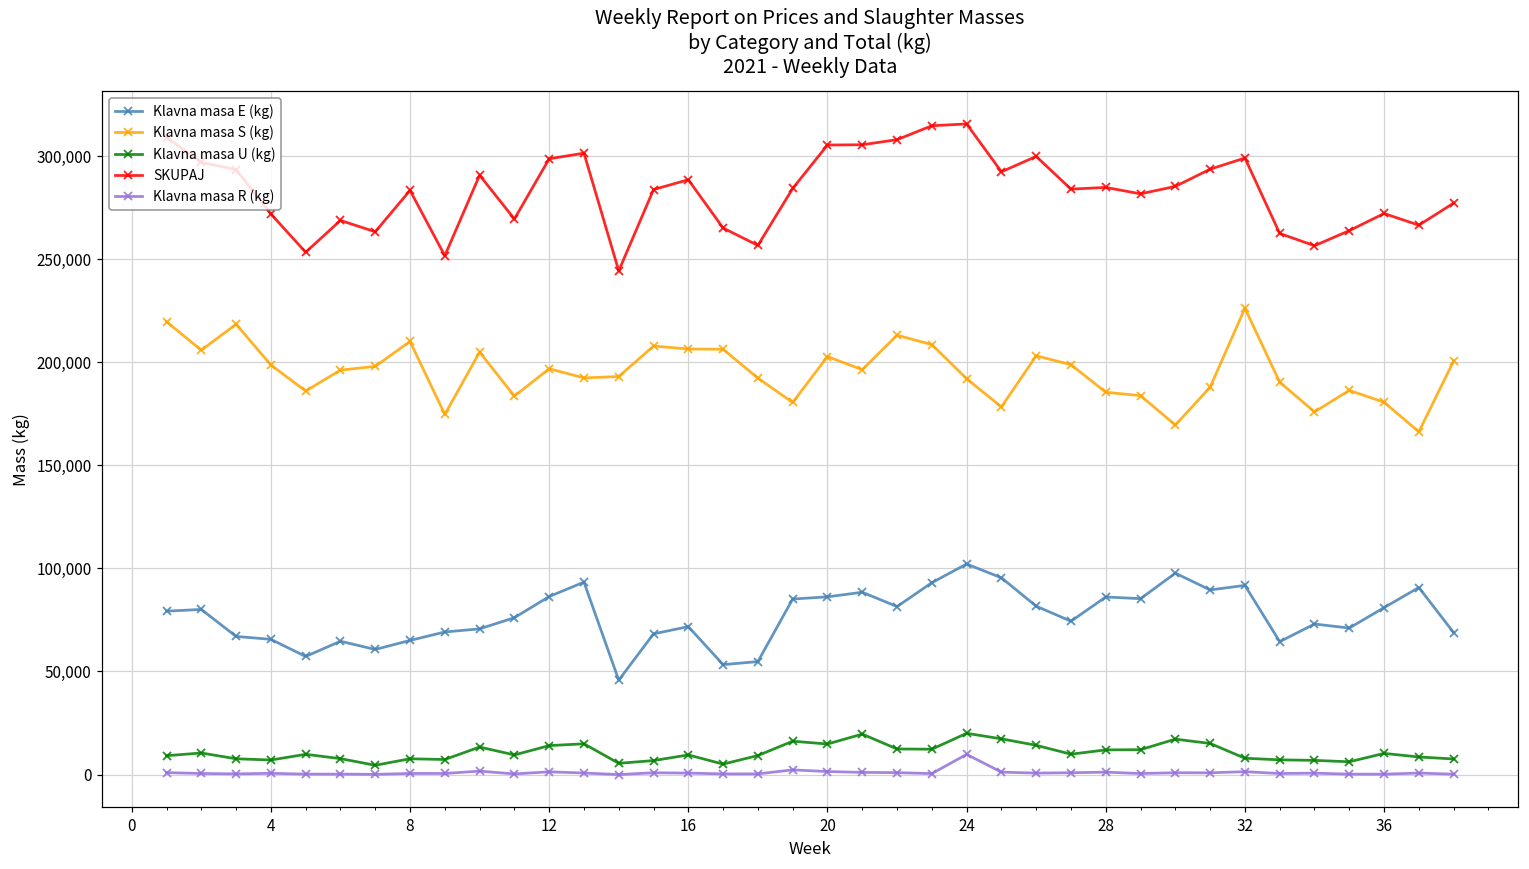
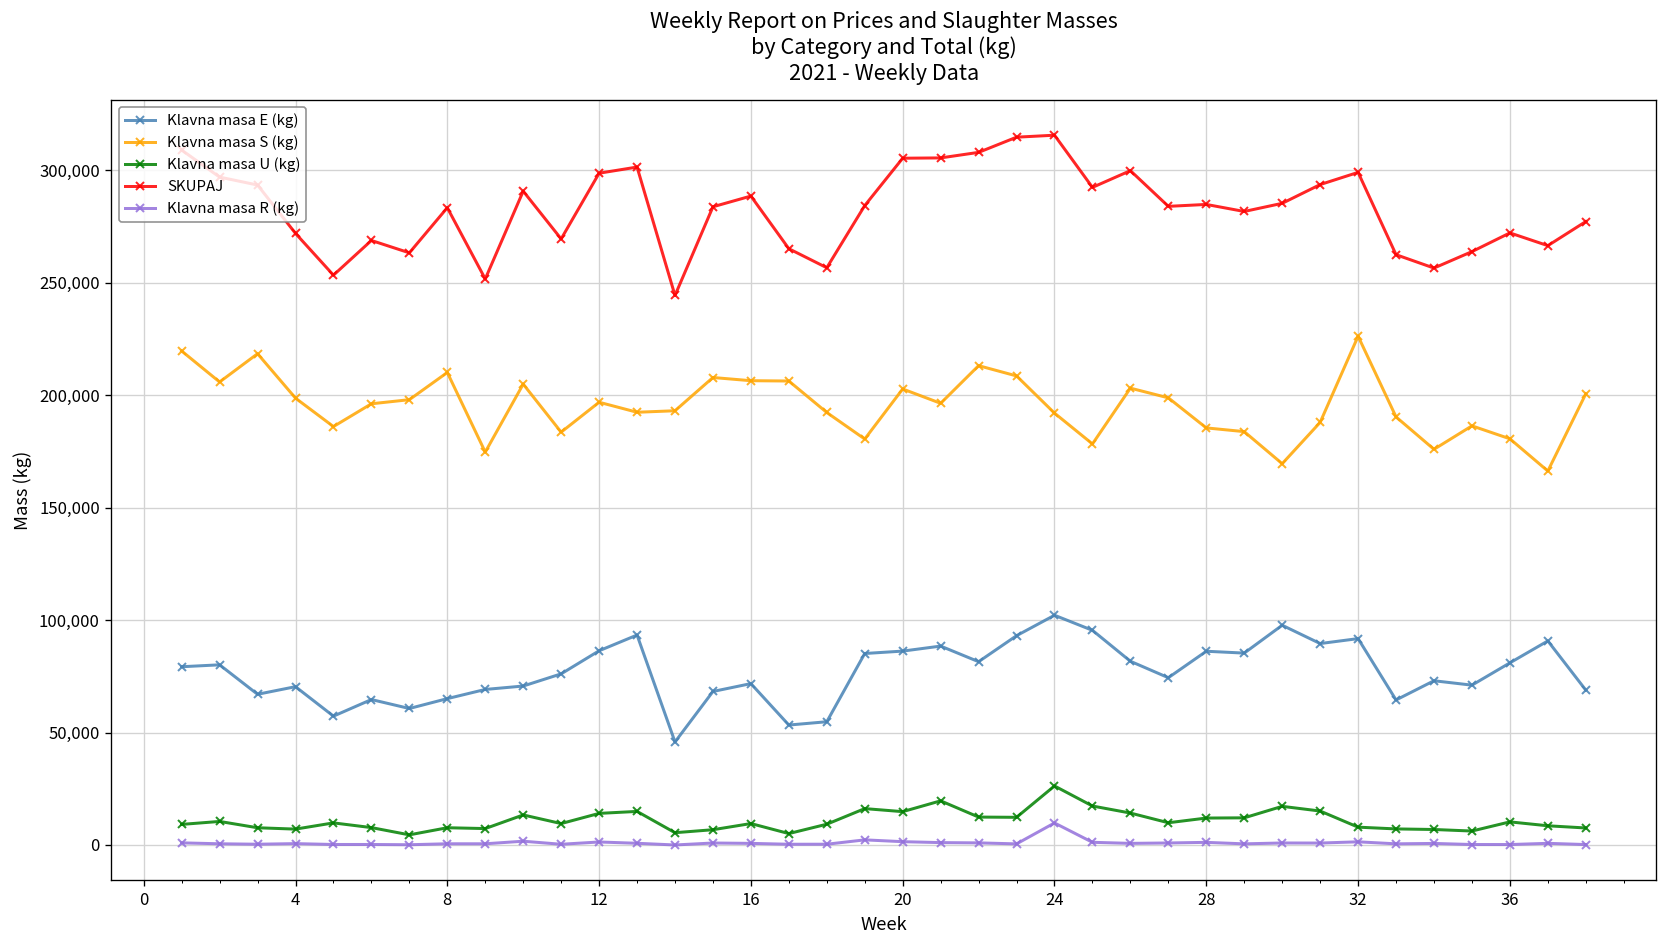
Klavna masa E (kg), 4: 66,000 -> 70,000
Klavna masa U (kg), 24: 20,000 -> 26,000
